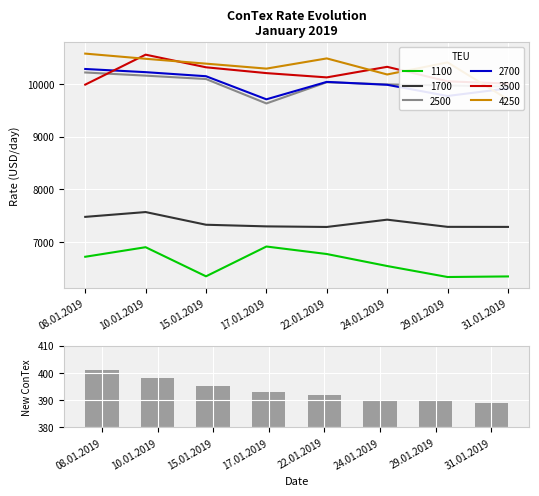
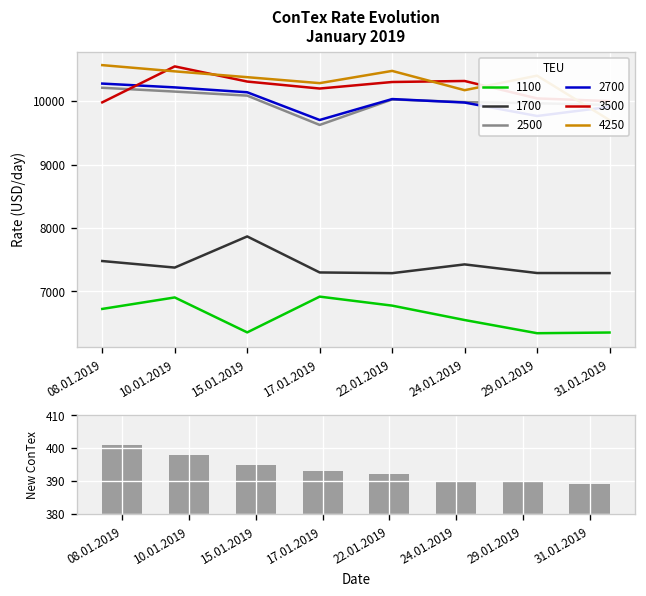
ConTex Rate Evolution January 2019, 1700, 10.01.2019: 7600 -> 7400
ConTex Rate Evolution January 2019, 1700, 15.01.2019: 7300 -> 7900
ConTex Rate Evolution January 2019, 3500, 22.01.2019: 10100 -> 10300
